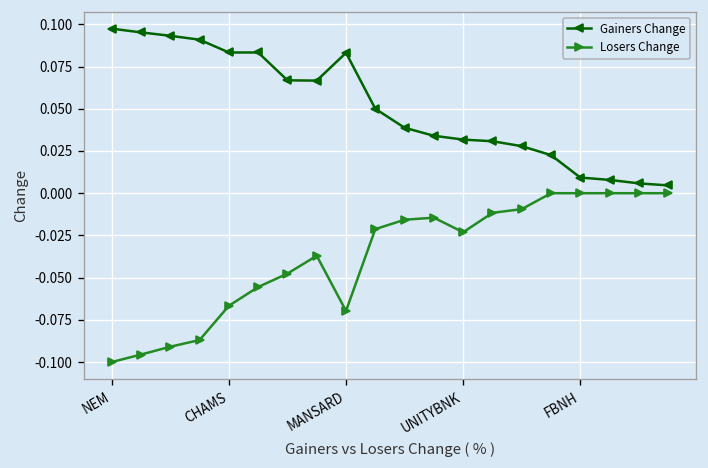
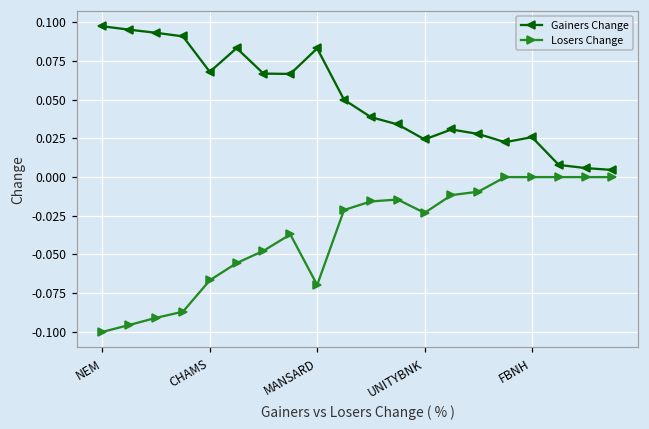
Gainers Change, CHAMS: 0.083 -> 0.068
Gainers Change, UNITYBNK: 0.032 -> 0.024
Gainers Change, FBNH: 0.009 -> 0.026
